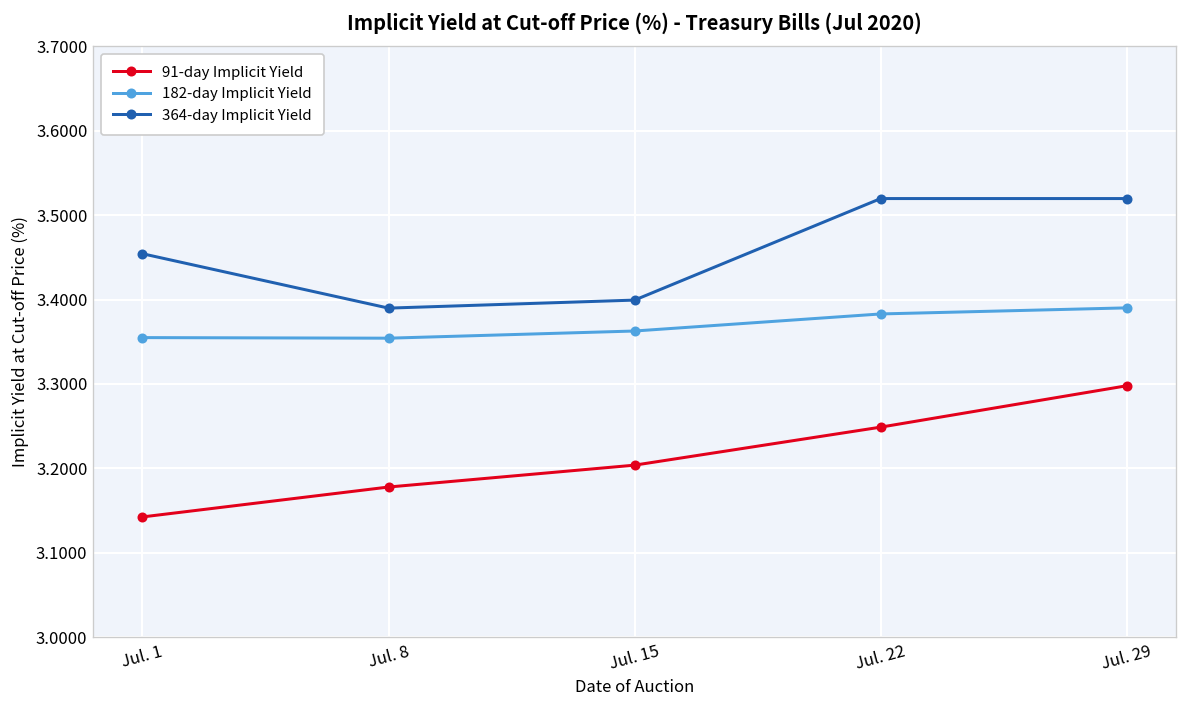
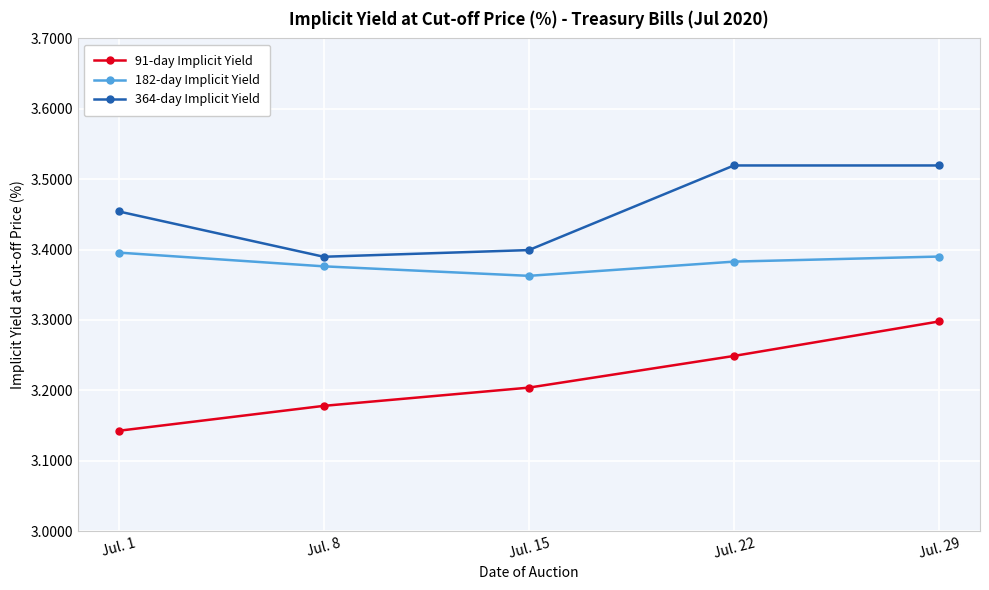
182-day Implicit Yield, Jul. 1: 3.35 -> 3.40
182-day Implicit Yield, Jul. 8: 3.35 -> 3.38
